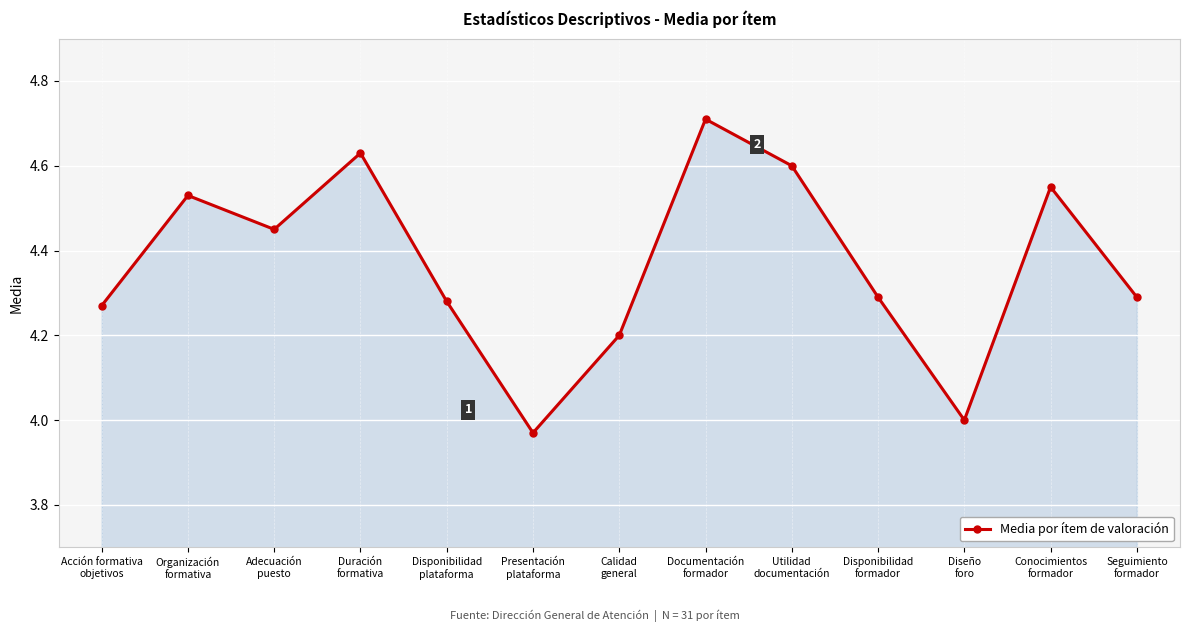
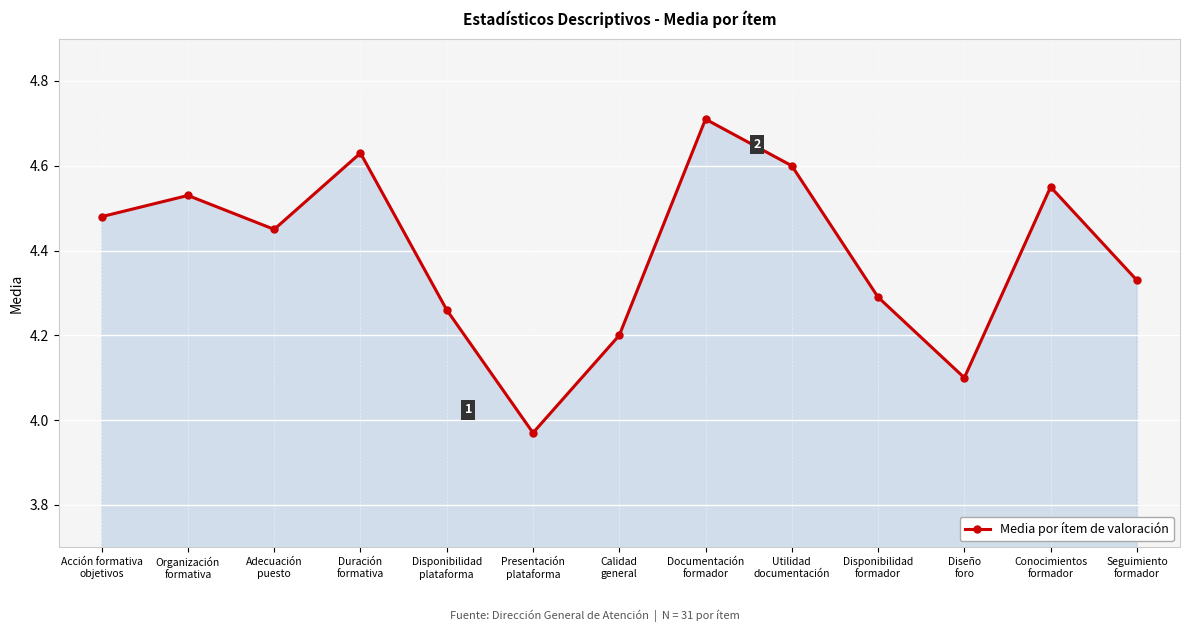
Acción formativa objetivos: 4.27 -> 4.48
Disponibilidad plataforma: 4.28 -> 4.26
Diseño foro: 4.0 -> 4.1
Seguimiento formador: 4.29 -> 4.33
